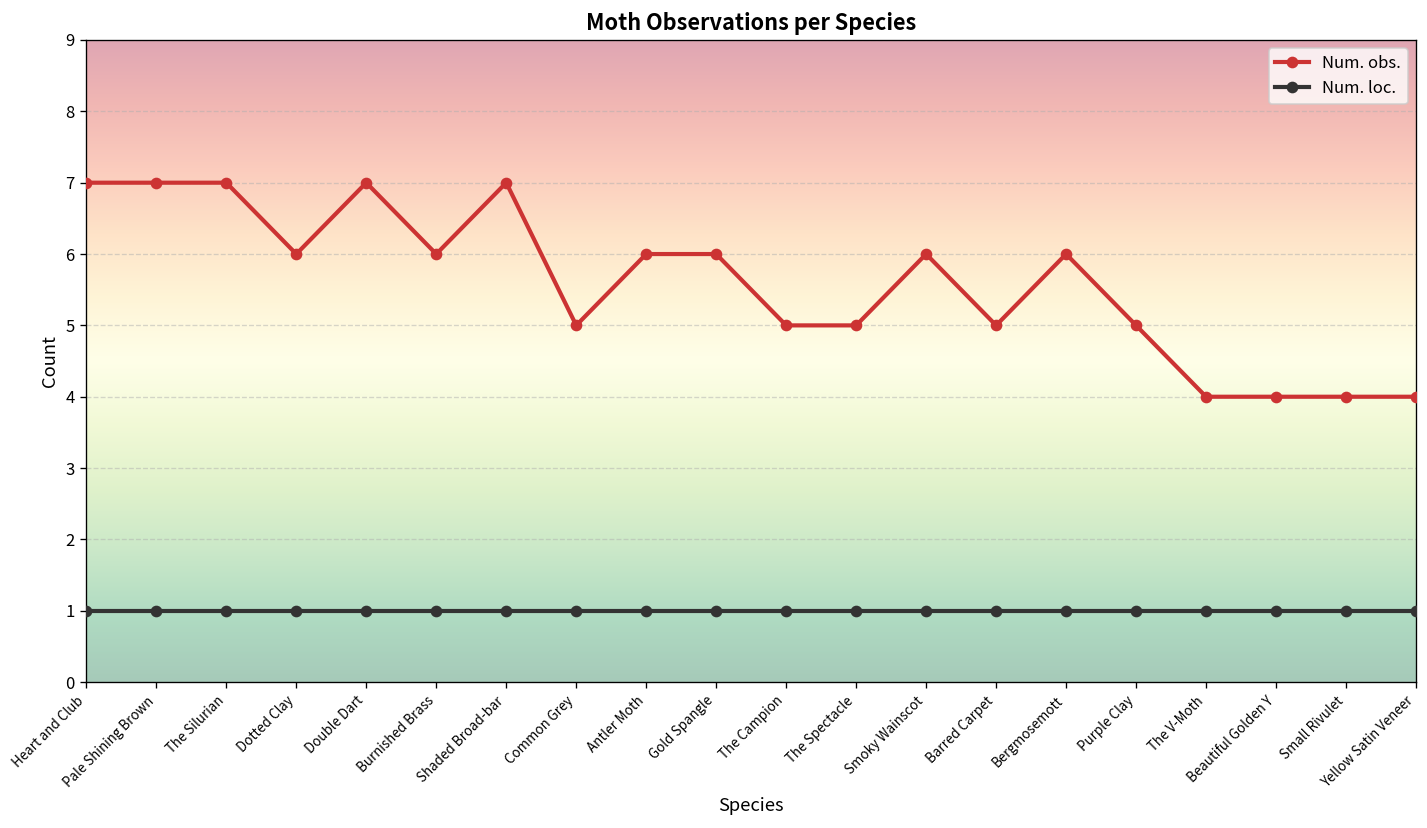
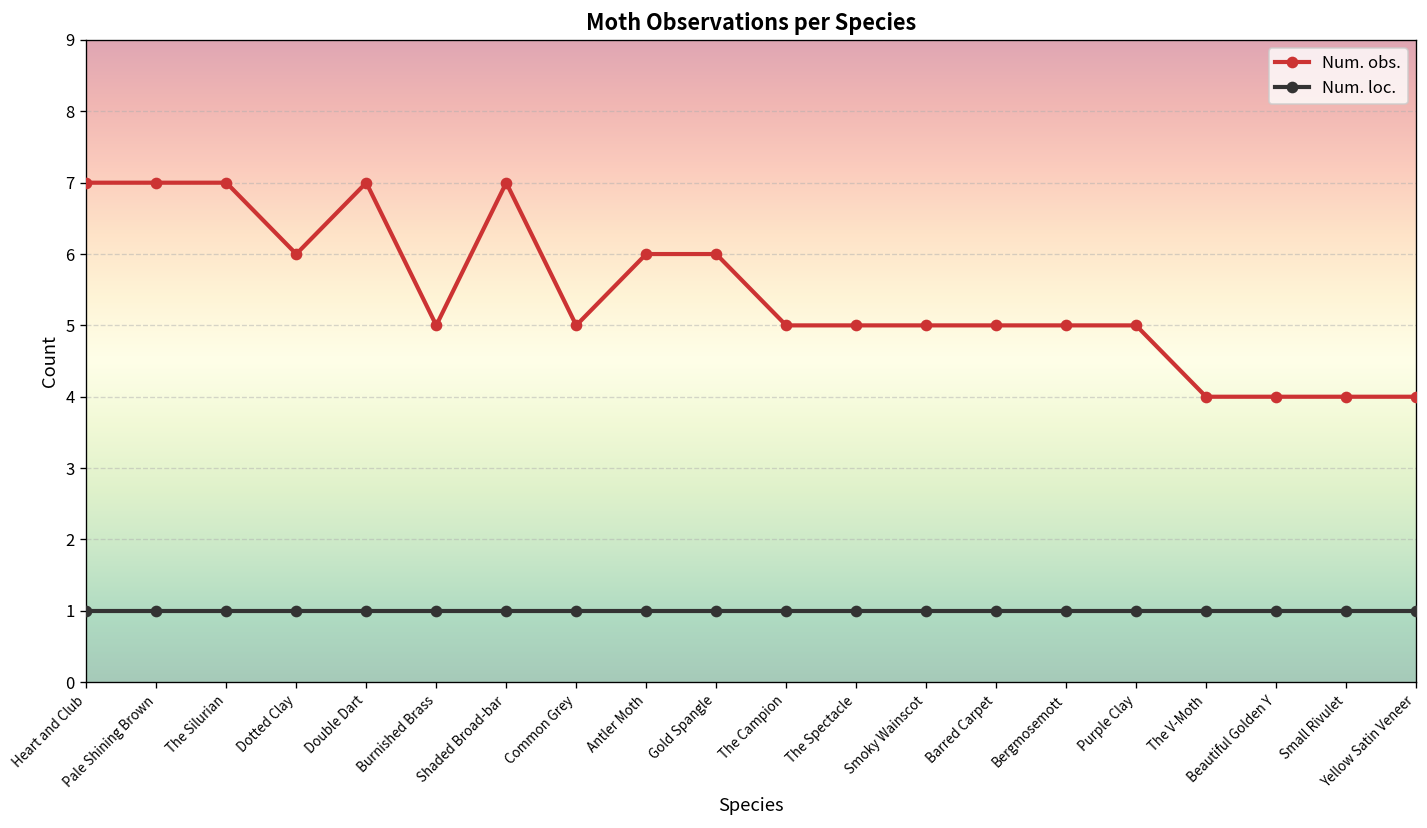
Num. obs., Burnished Brass: 6 -> 5
Num. obs., Smoky Wainscot: 6 -> 5
Num. obs., Bergmosemott: 6 -> 5
